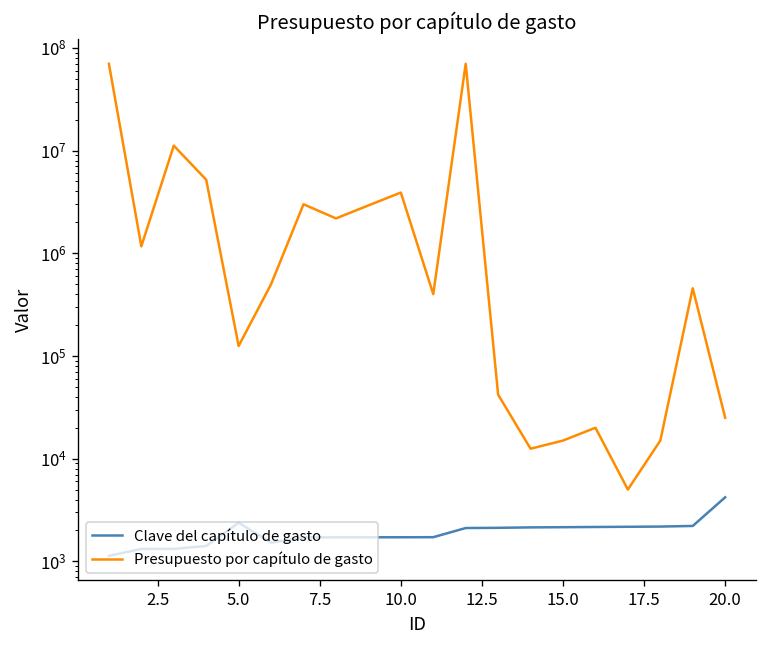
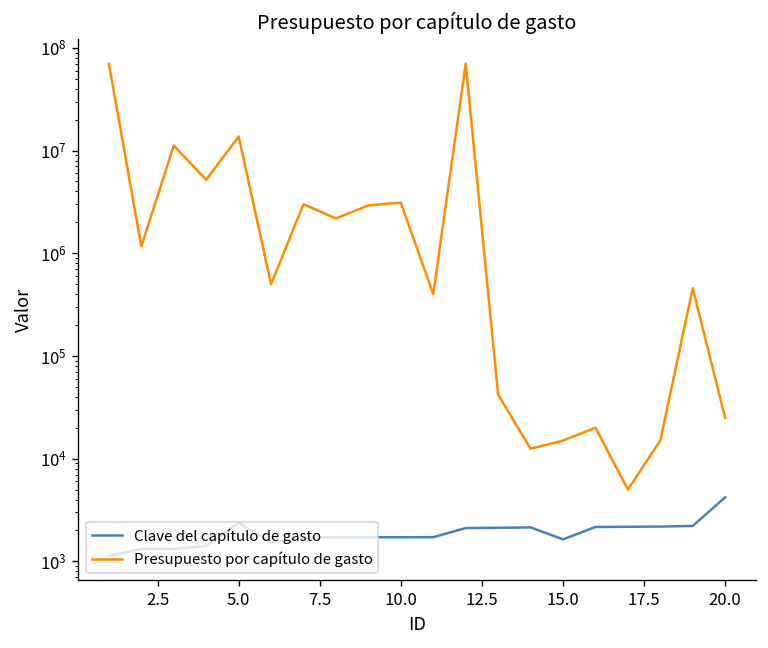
Presupuesto por capítulo de gasto, 5.0: 130000 -> 14000000
Presupuesto por capítulo de gasto, 10.0: 4000000 -> 3100000
Clave del capítulo de gasto, 15.0: 2200 -> 1600
